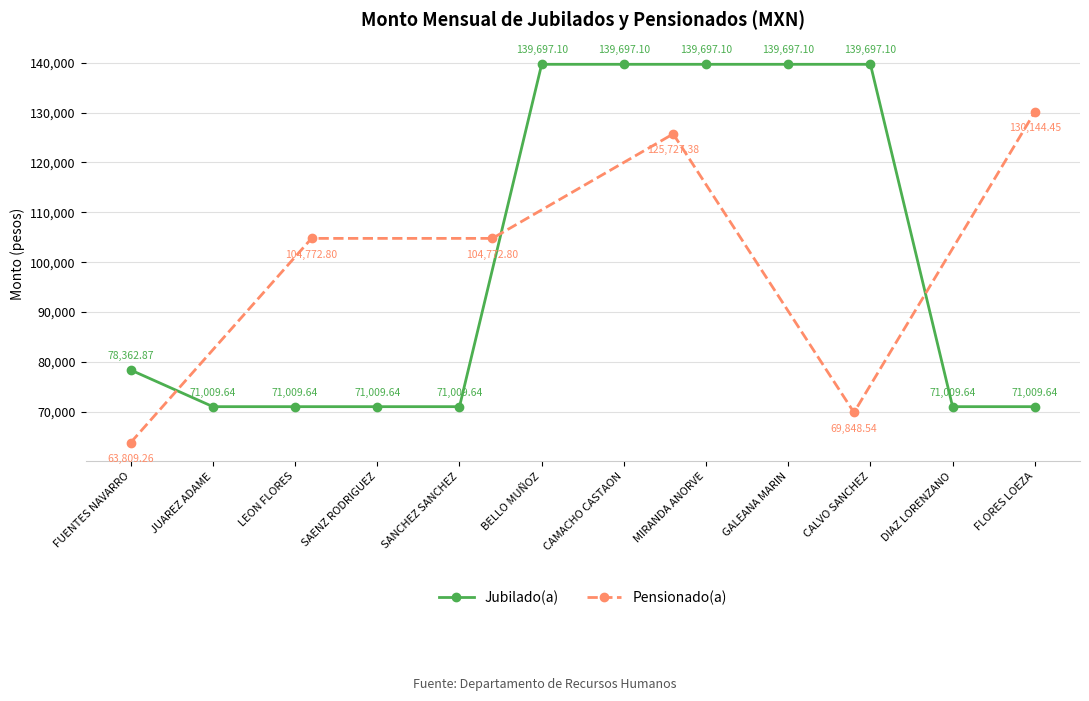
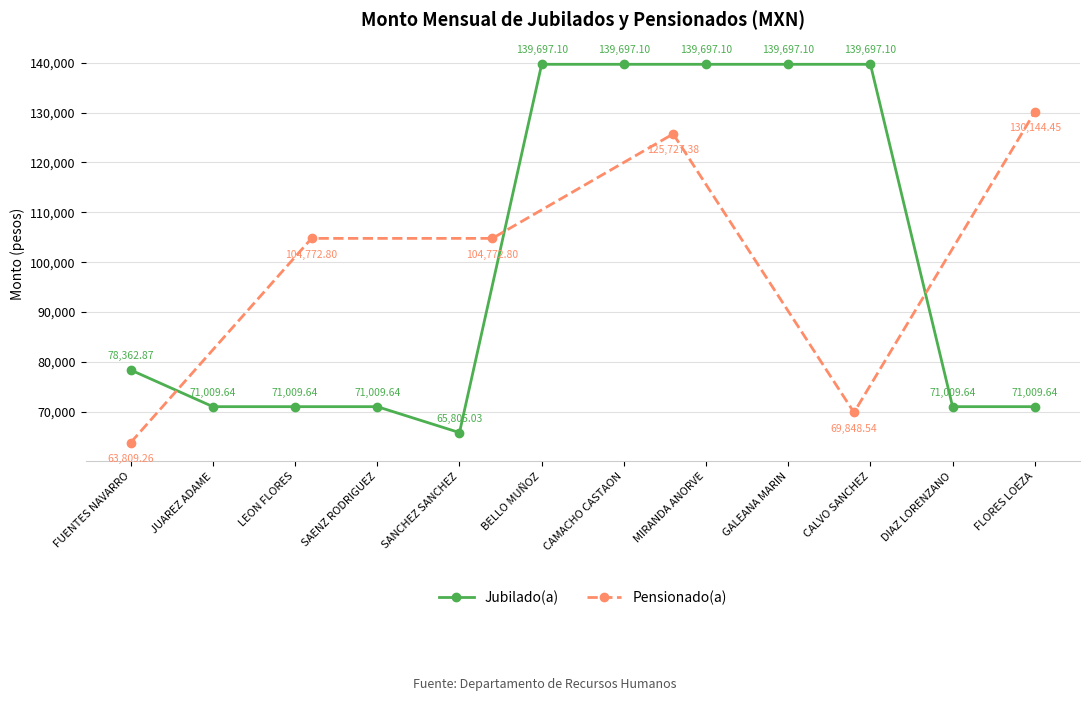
Jubilado(a), SANCHEZ SANCHEZ: 71,009.64 -> 65,805.03
